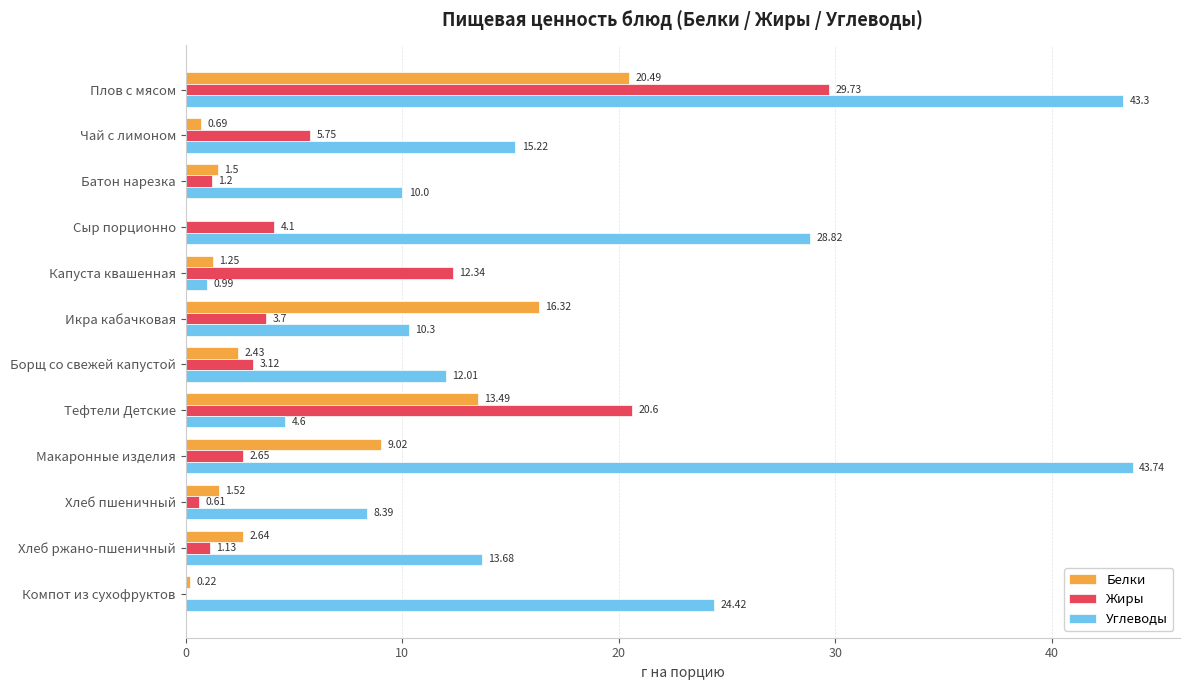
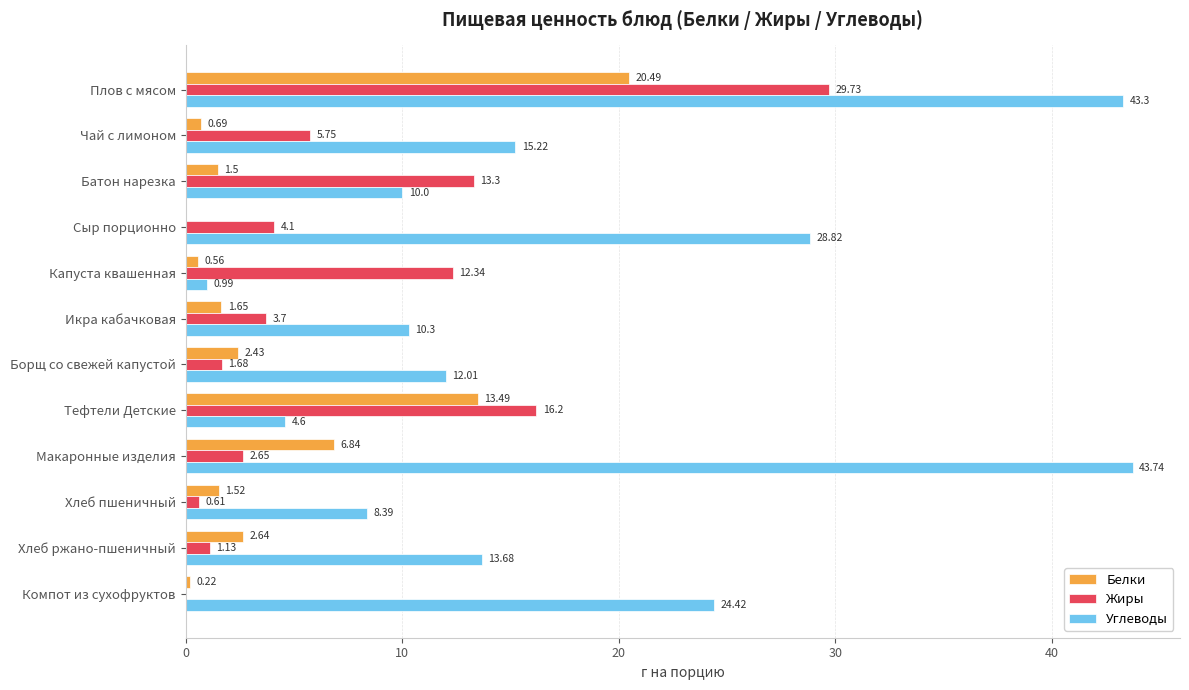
Жиры, Батон нарезка: 1.2 -> 13.3
Белки, Капуста квашенная: 1.25 -> 0.56
Белки, Икра кабачковая: 16.32 -> 1.65
Жиры, Борщ со свежей капустой: 3.12 -> 1.68
Жиры, Тефтели Детские: 20.6 -> 16.2
Белки, Макаронные изделия: 9.02 -> 6.84
